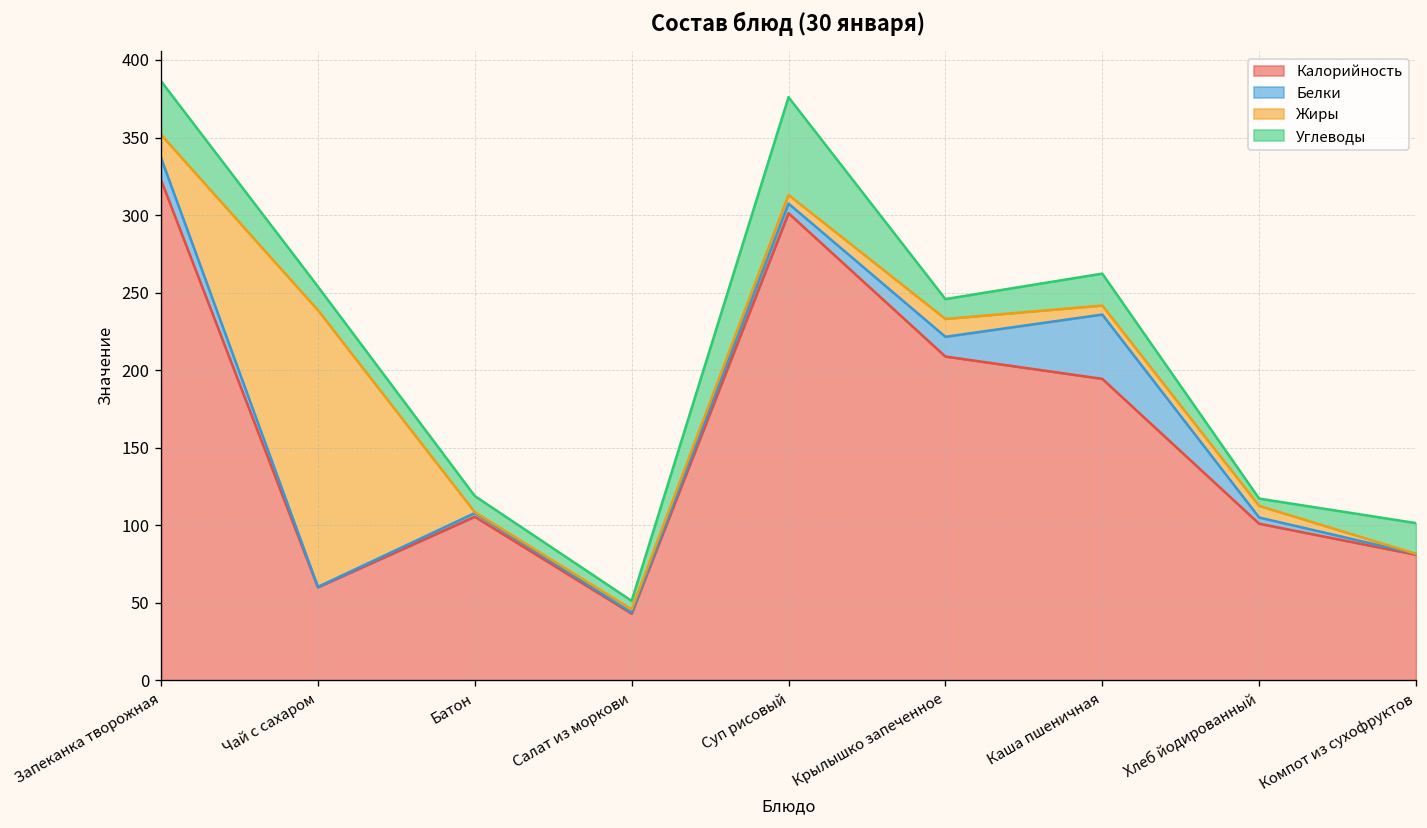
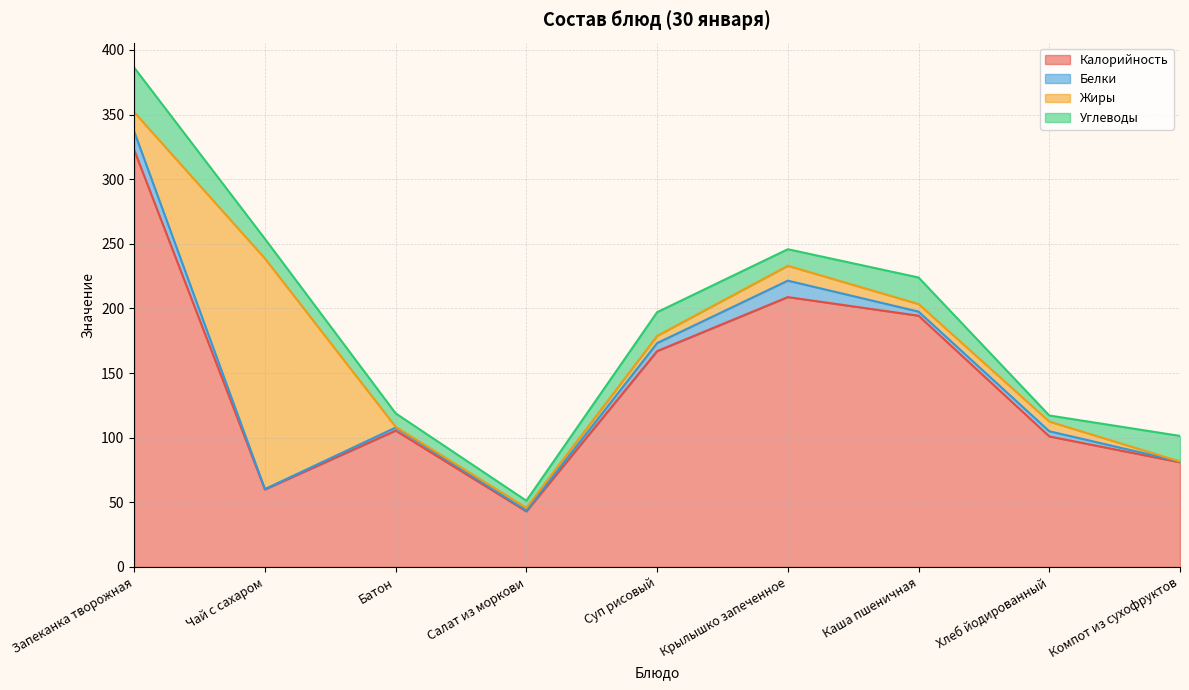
Калорийность, Суп рисовый: 301 -> 167
Углеводы, Суп рисовый: 63 -> 18
Белки, Каша пшеничная: 41 -> 3
